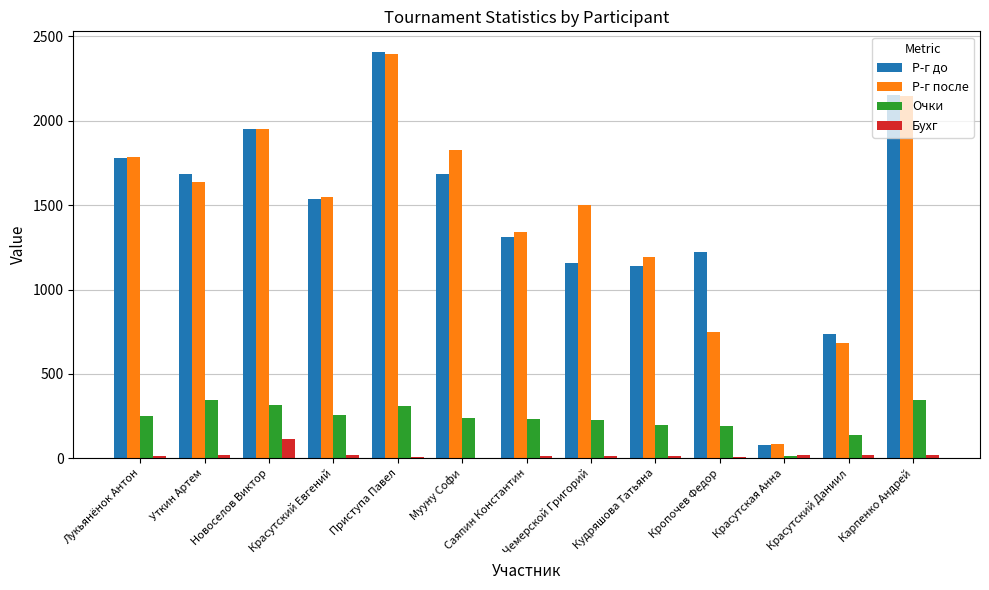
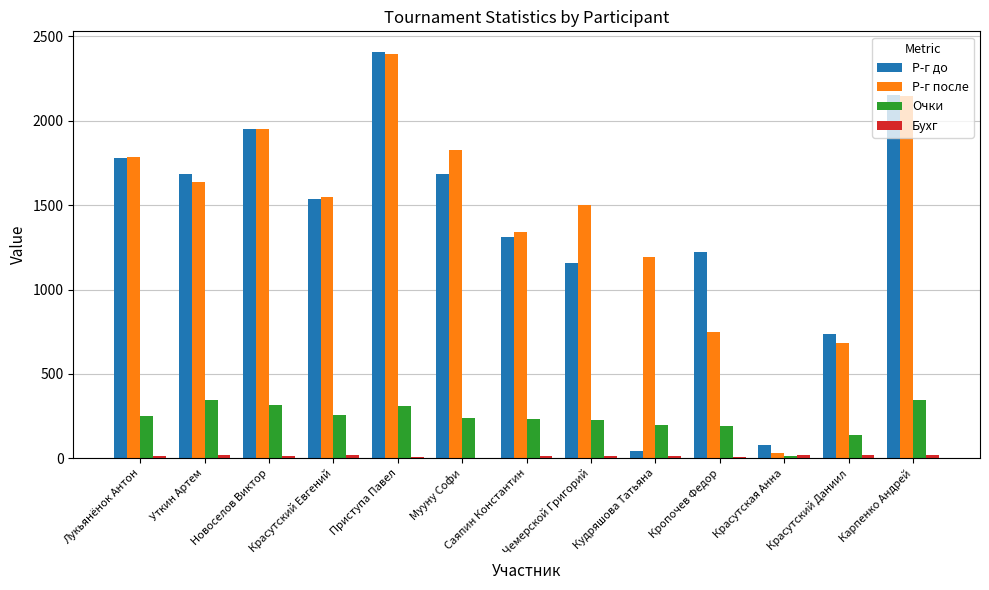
Бухг, Новоселов Виктор: 110 -> 10
Р-г до, Кудряшова Татьяна: 1140 -> 40
Р-г после, Красутская Анна: 80 -> 30
